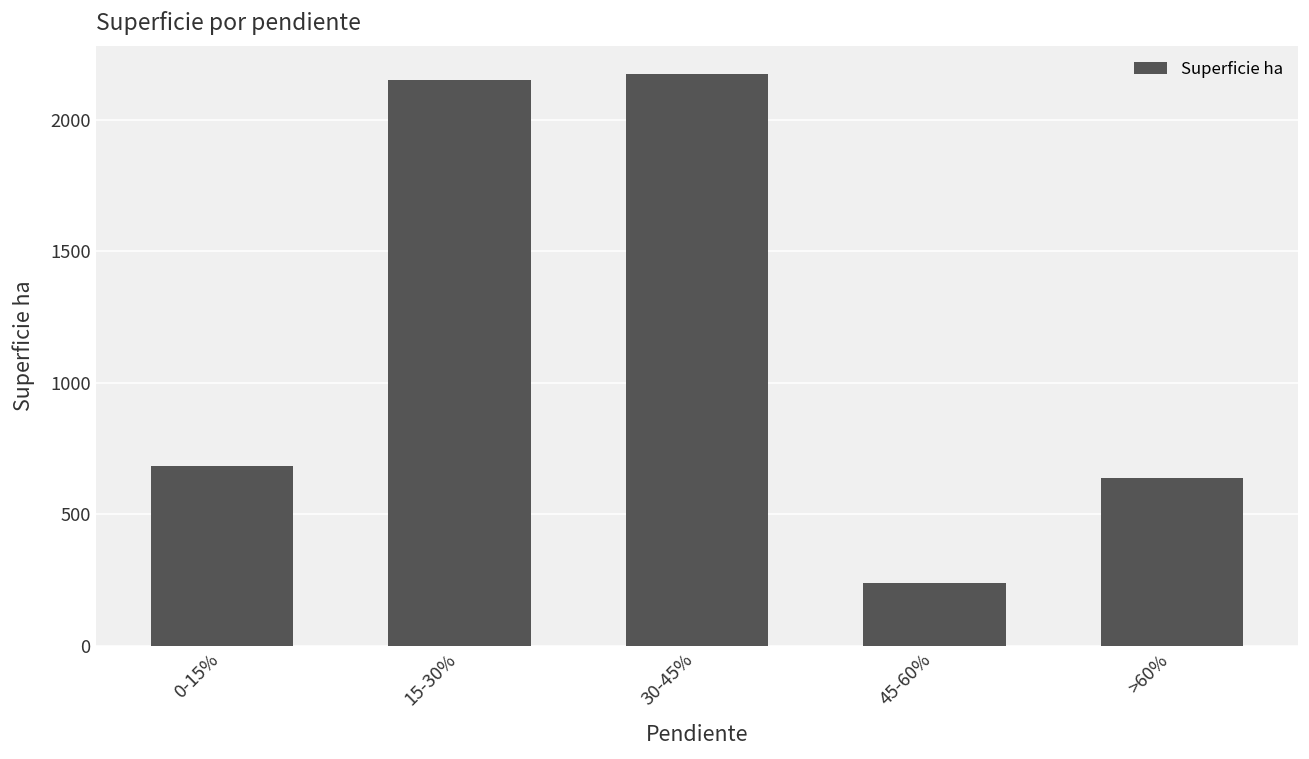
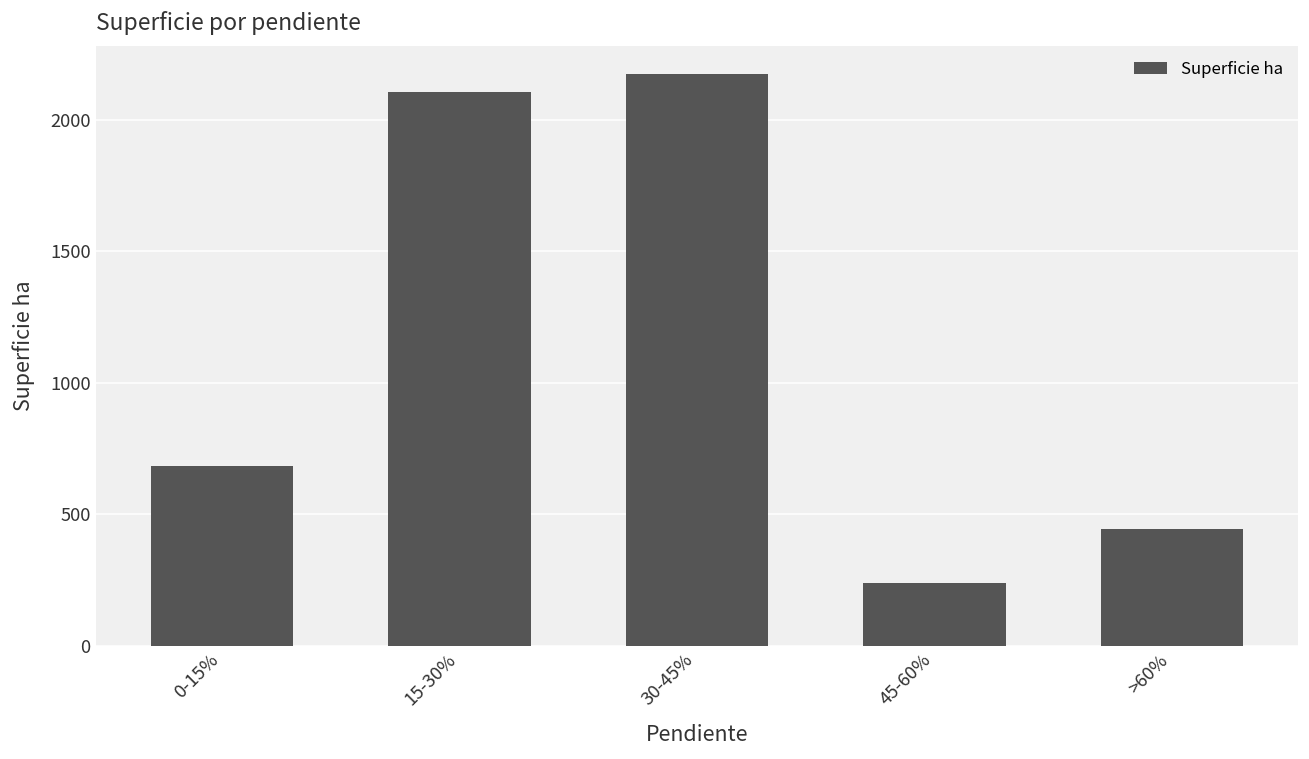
15-30%: 2150 -> 2100
>60%: 640 -> 450
